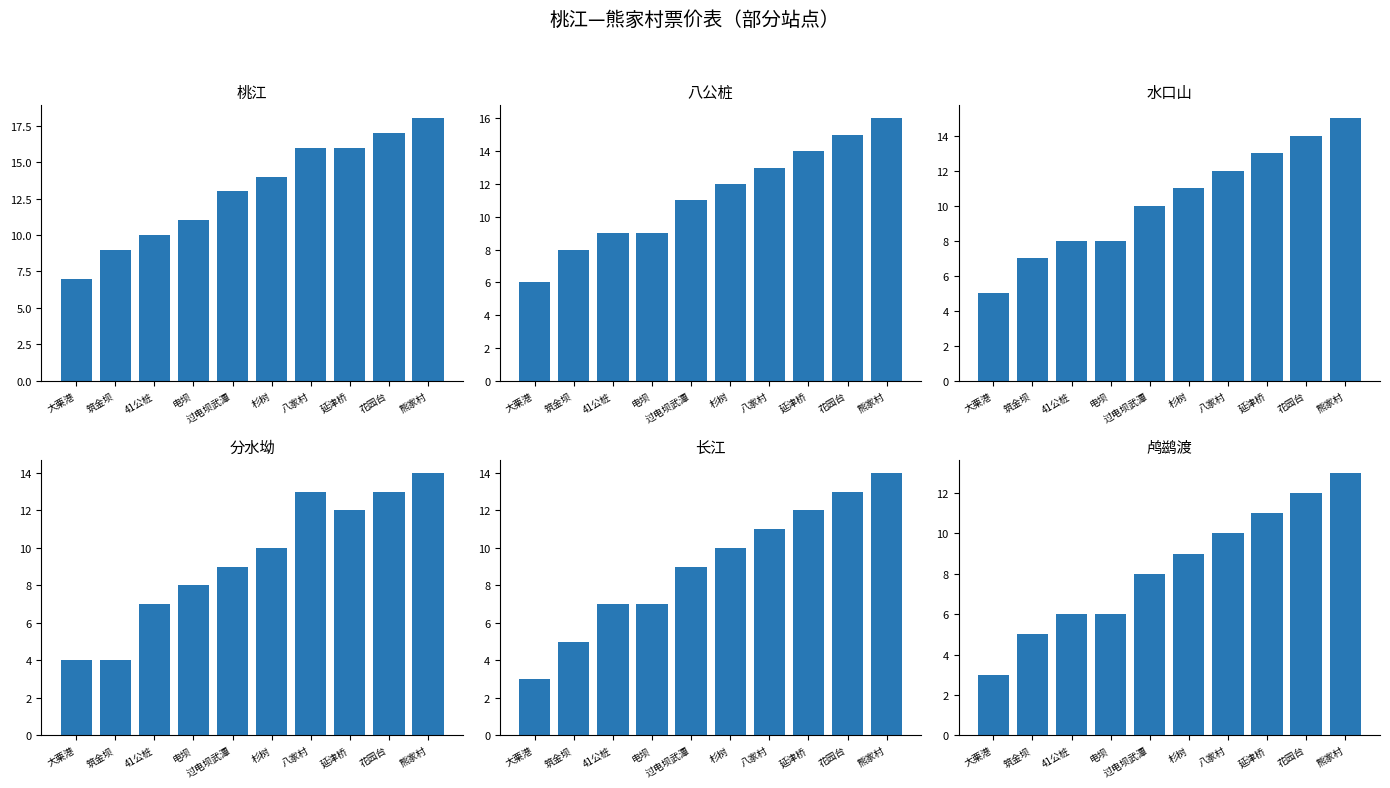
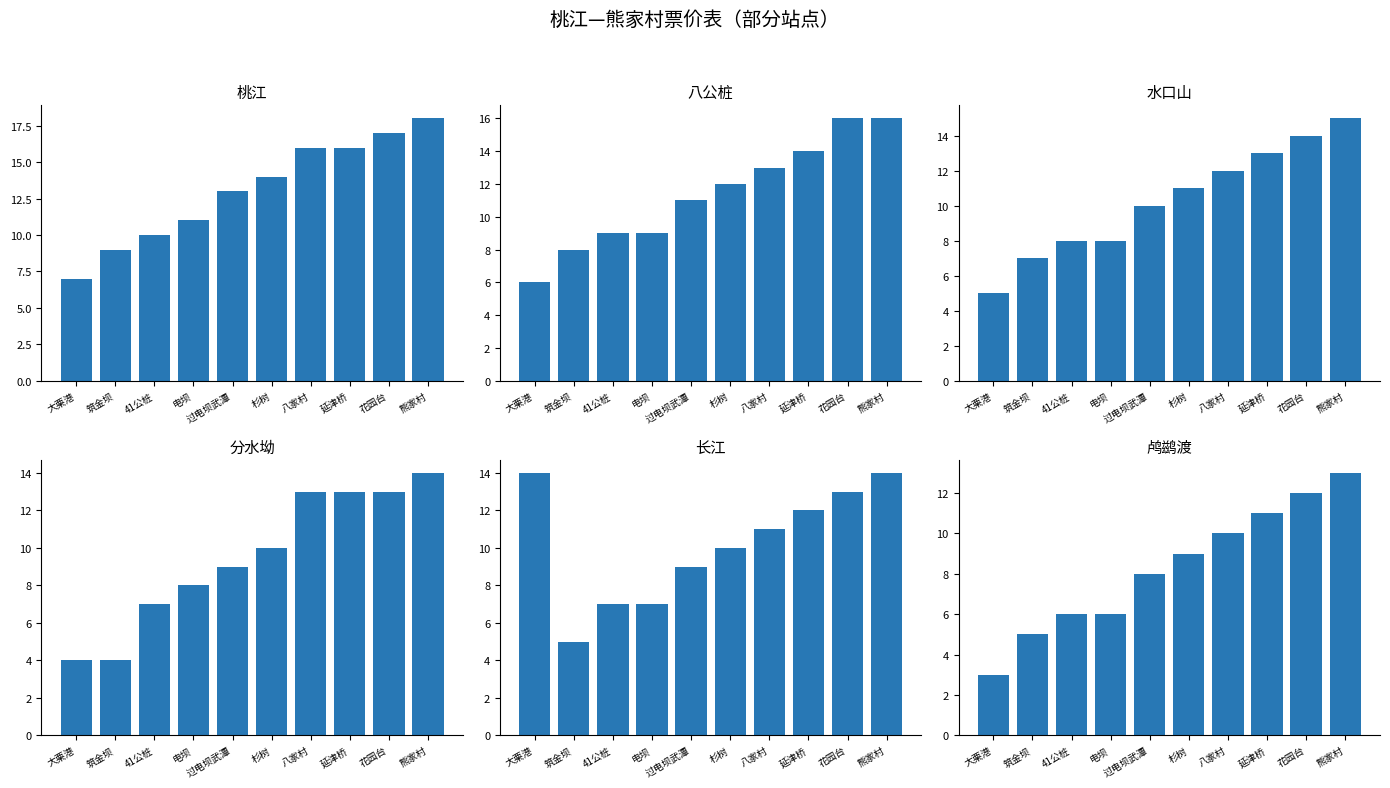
八公桩, 花园台: 15 -> 16
分水坳, 延津桥: 12 -> 13
长江, 大栗港: 3 -> 14
